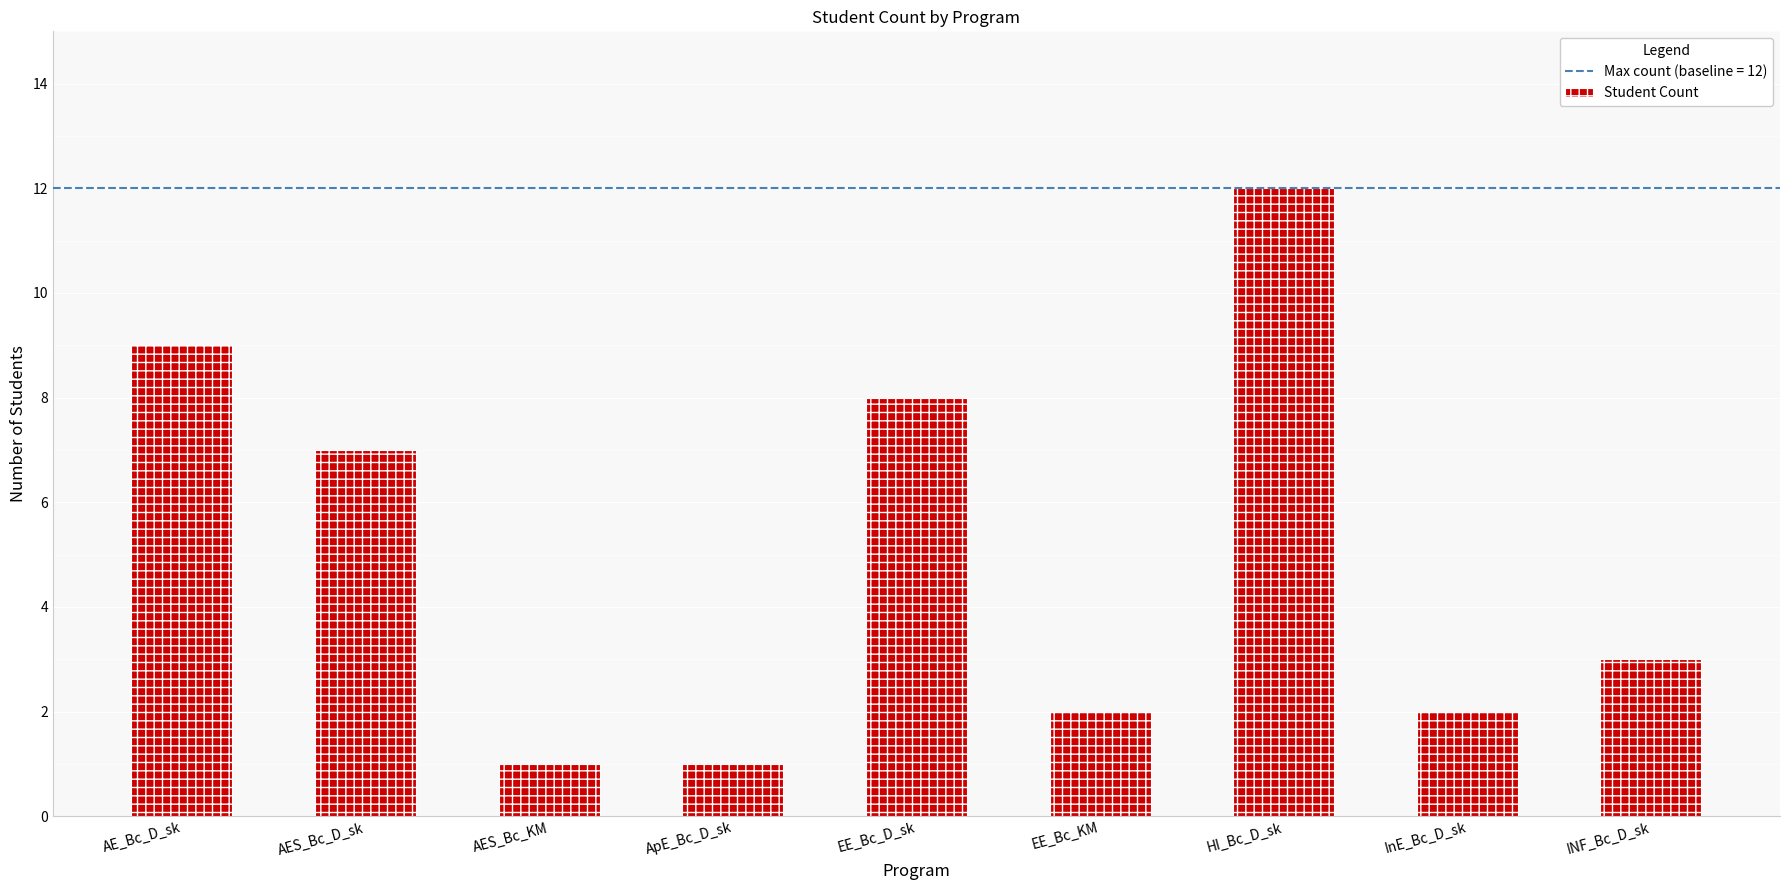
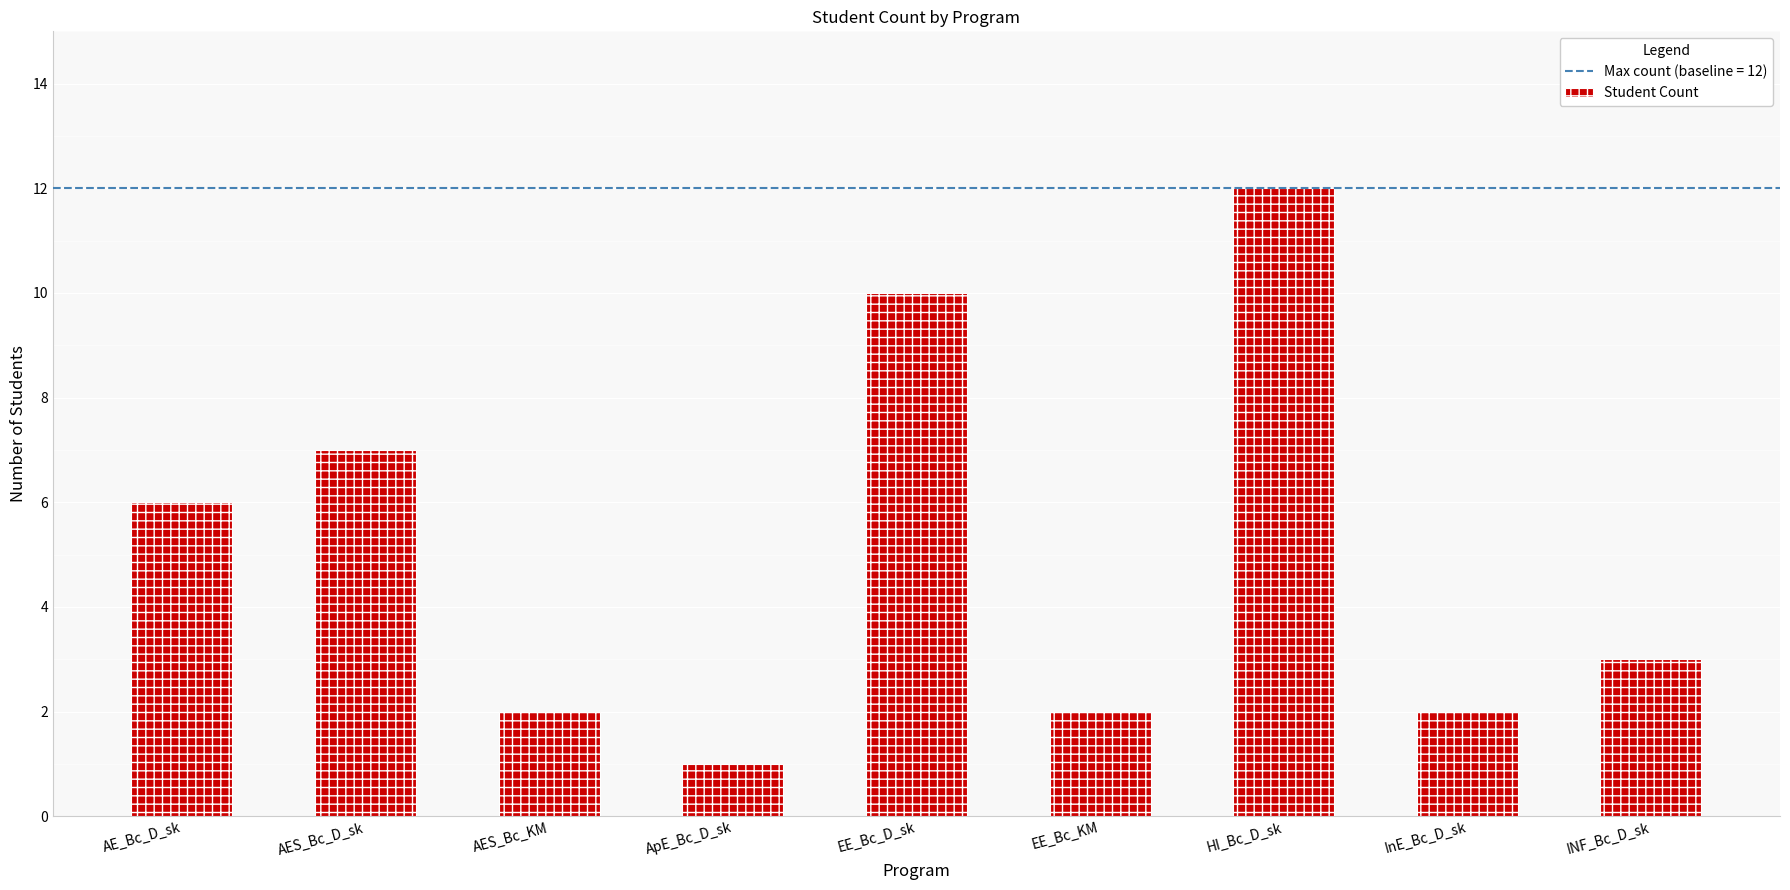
AE_Bc_D_sk: 9 -> 6
AES_Bc_KM: 1 -> 2
EE_Bc_D_sk: 8 -> 10
